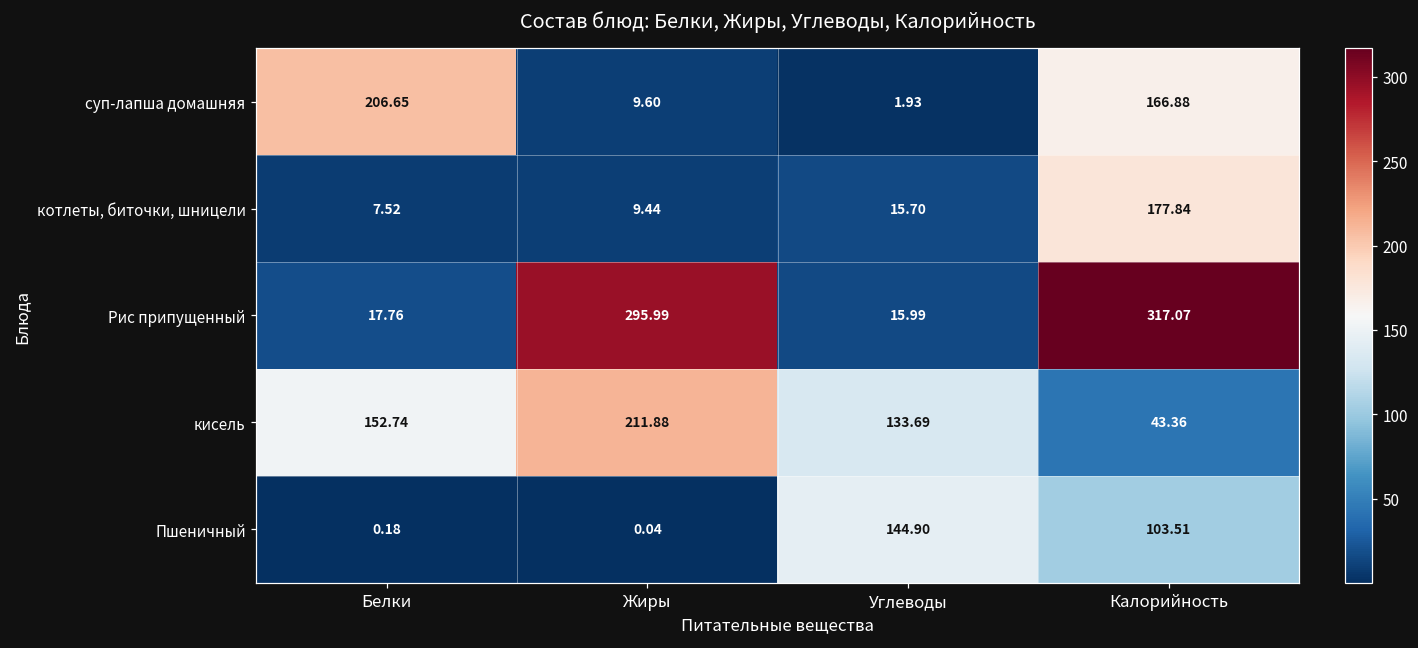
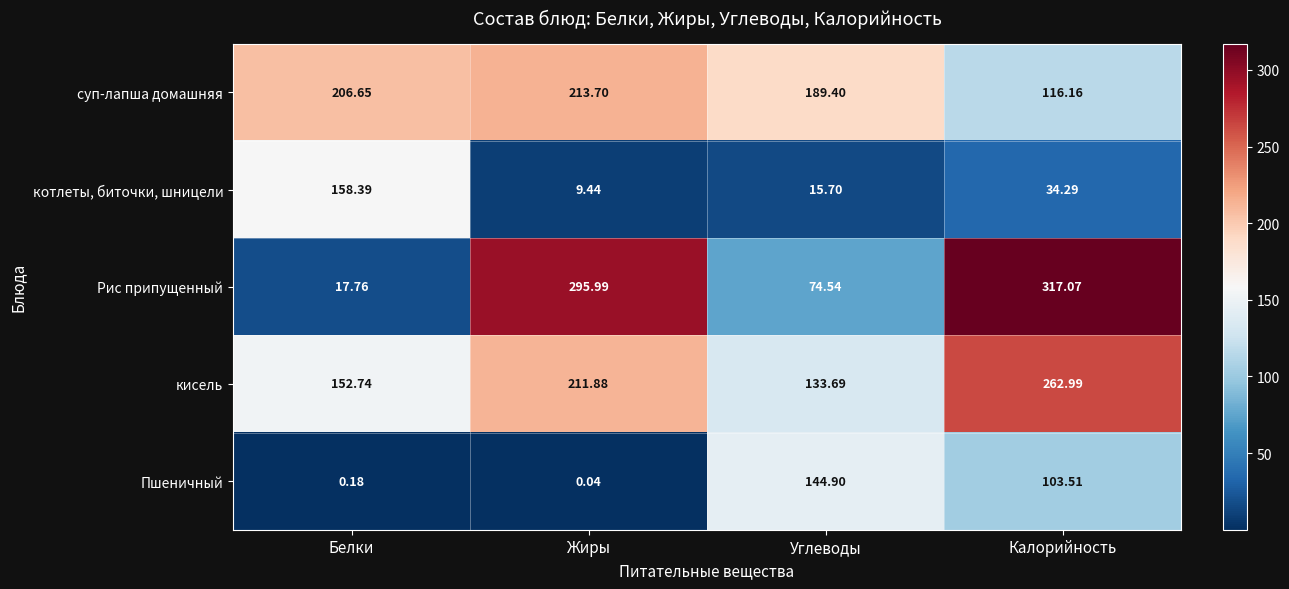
суп-лапша домашняя, Жиры: 9.60 -> 213.70
суп-лапша домашняя, Углеводы: 1.93 -> 189.40
суп-лапша домашняя, Калорийность: 166.88 -> 116.16
котлеты, биточки, шницели, Белки: 7.52 -> 158.39
котлеты, биточки, шницели, Калорийность: 177.84 -> 34.29
Рис припущенный, Углеводы: 15.99 -> 74.54
кисель, Калорийность: 43.36 -> 262.99
